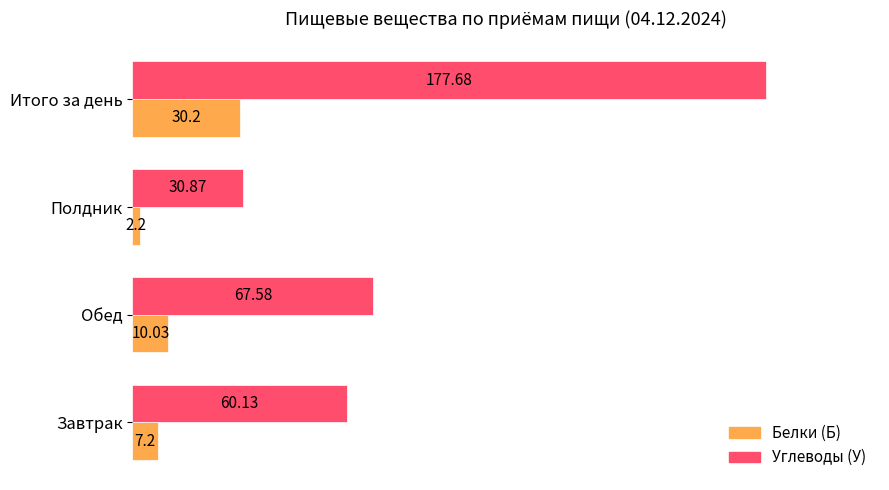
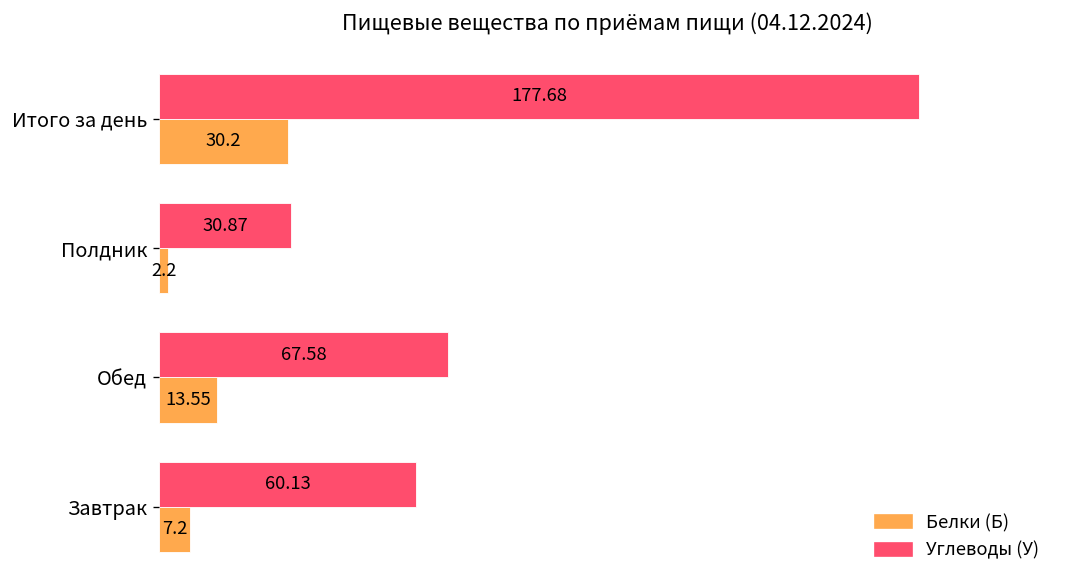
Белки (Б), Обед: 10.03 -> 13.55
